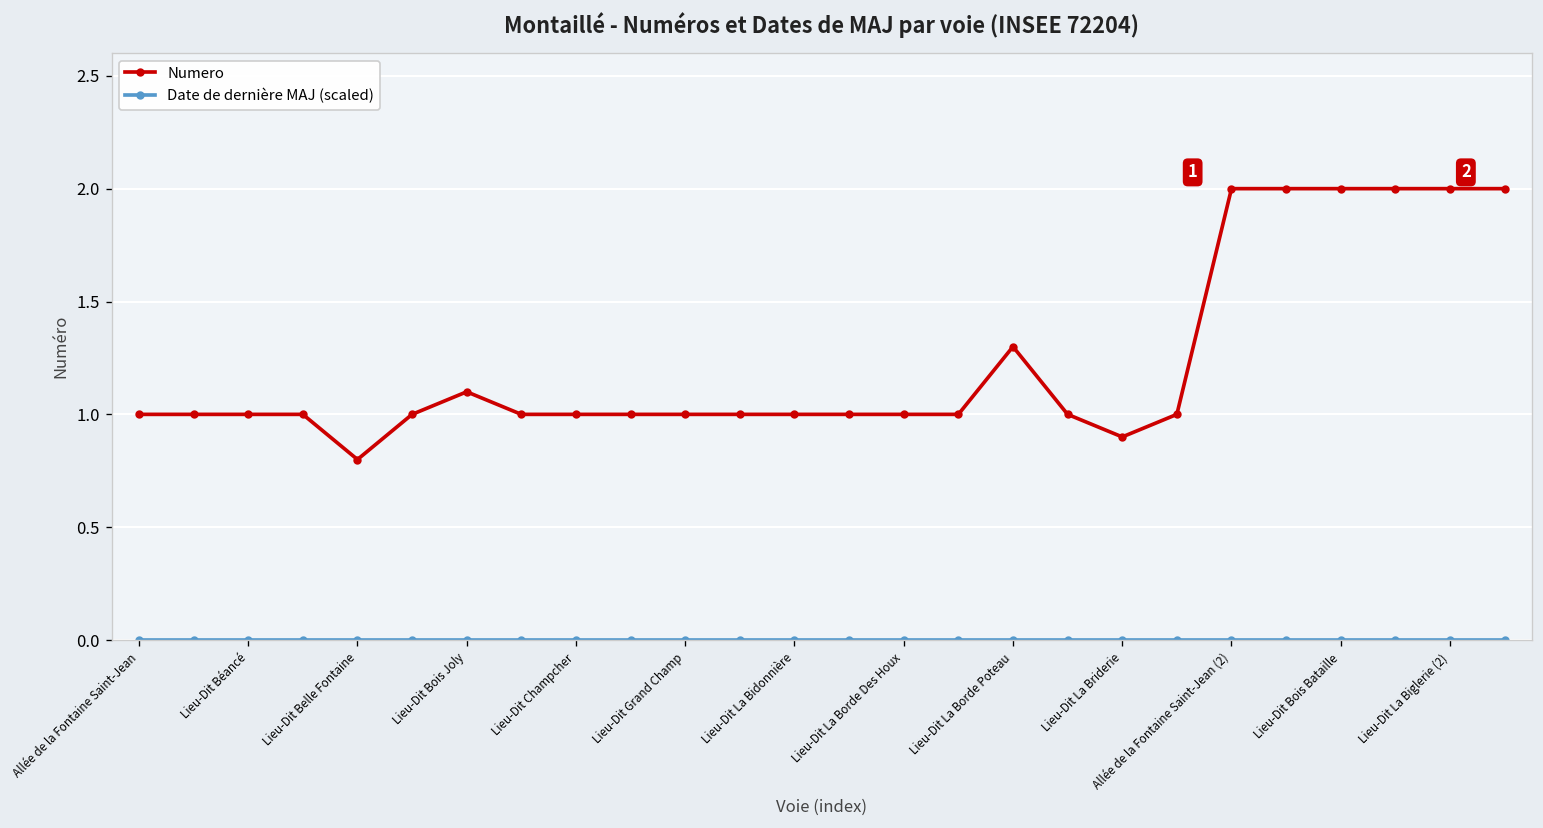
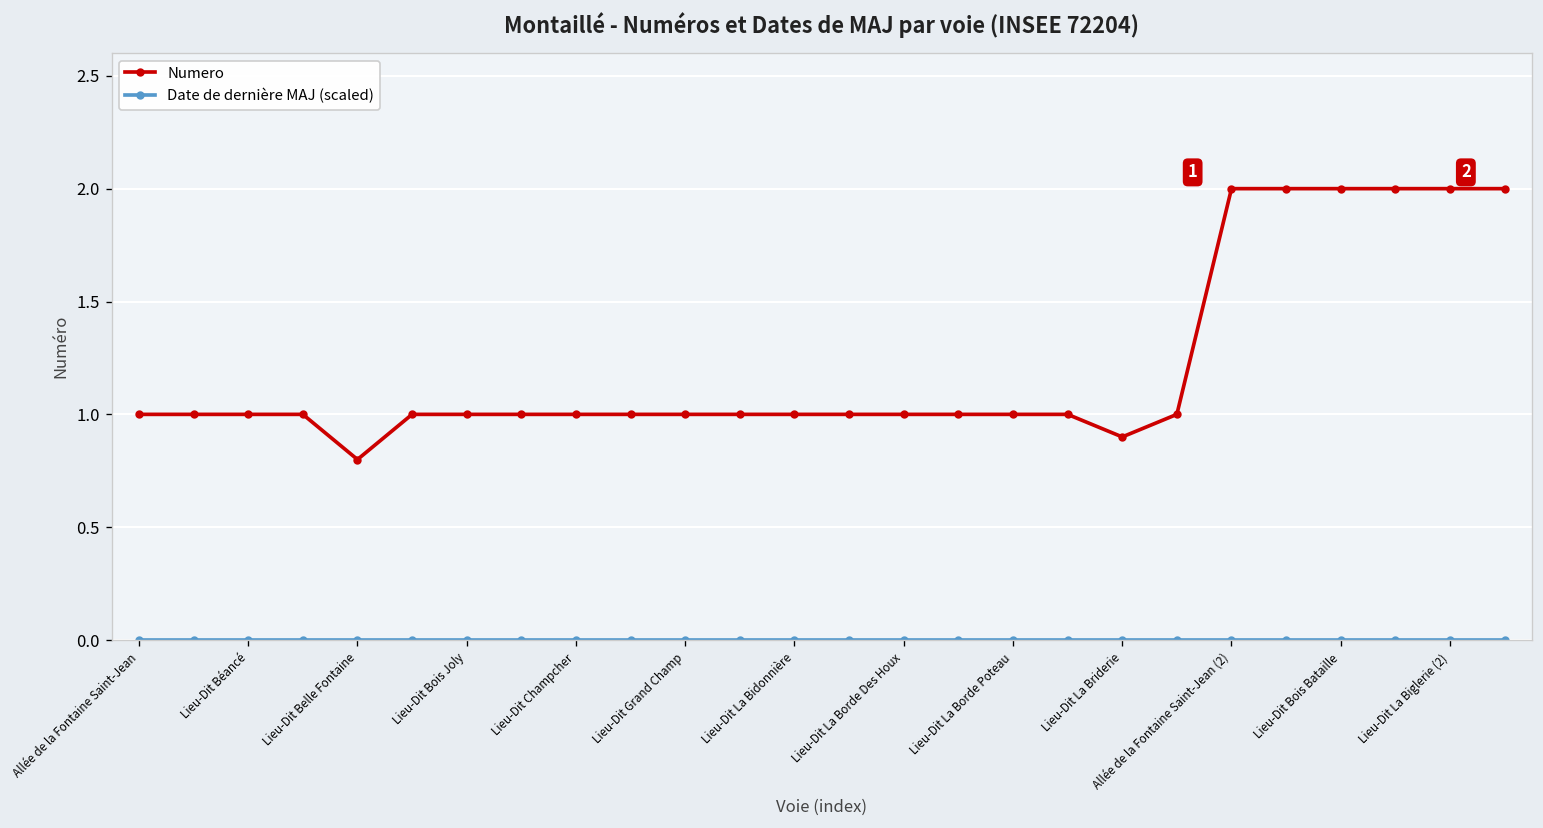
Numero, Lieu-Dit Bois Joly: 1.1 -> 1.0
Numero, Lieu-Dit La Borde Poteau: 1.3 -> 1.0
